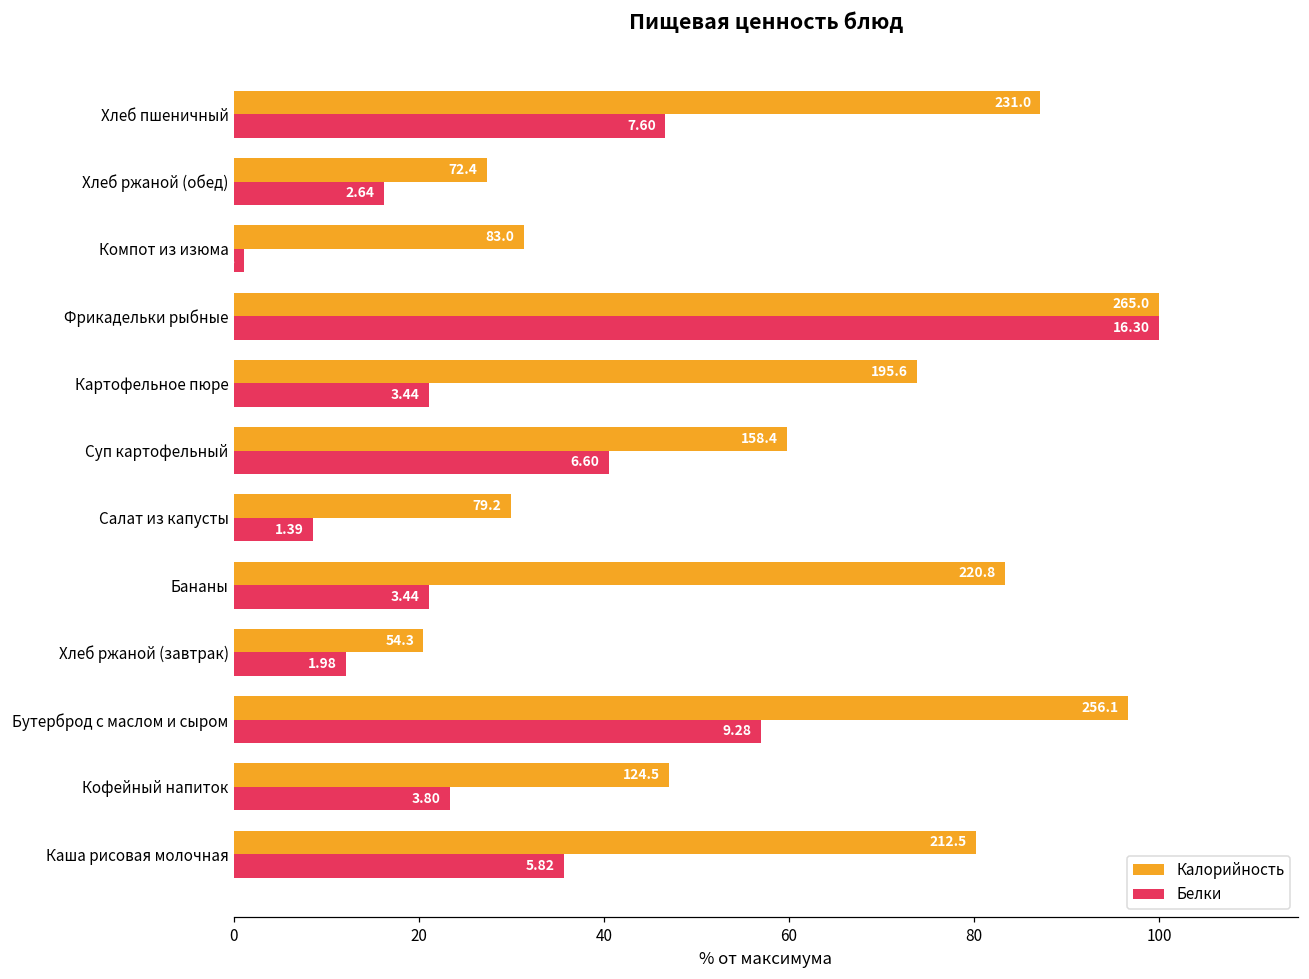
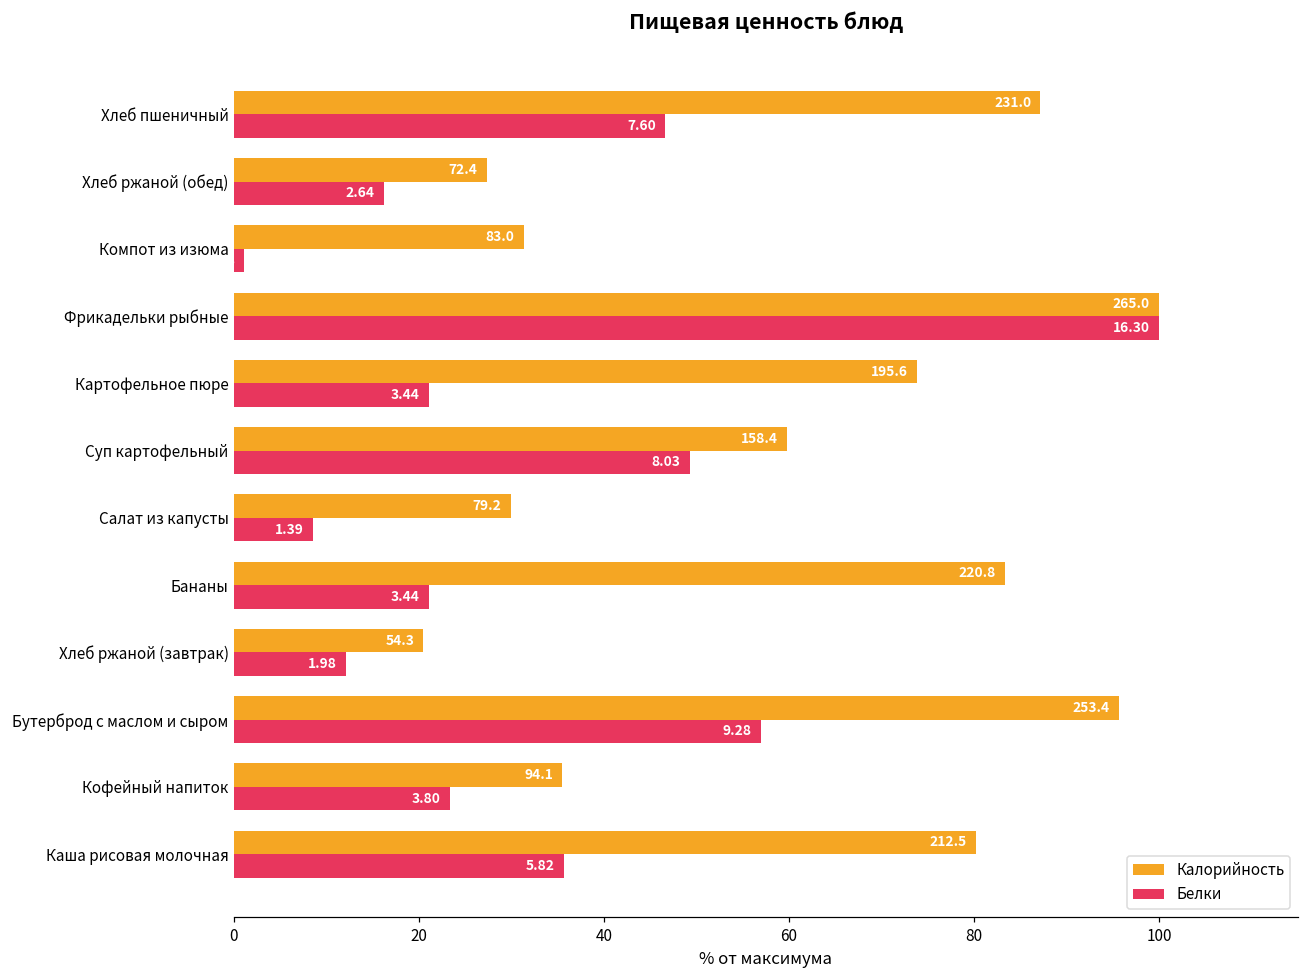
Белки, Суп картофельный: 6.60 -> 8.03
Калорийность, Бутерброд с маслом и сыром: 256.1 -> 253.4
Калорийность, Кофейный напиток: 124.5 -> 94.1
